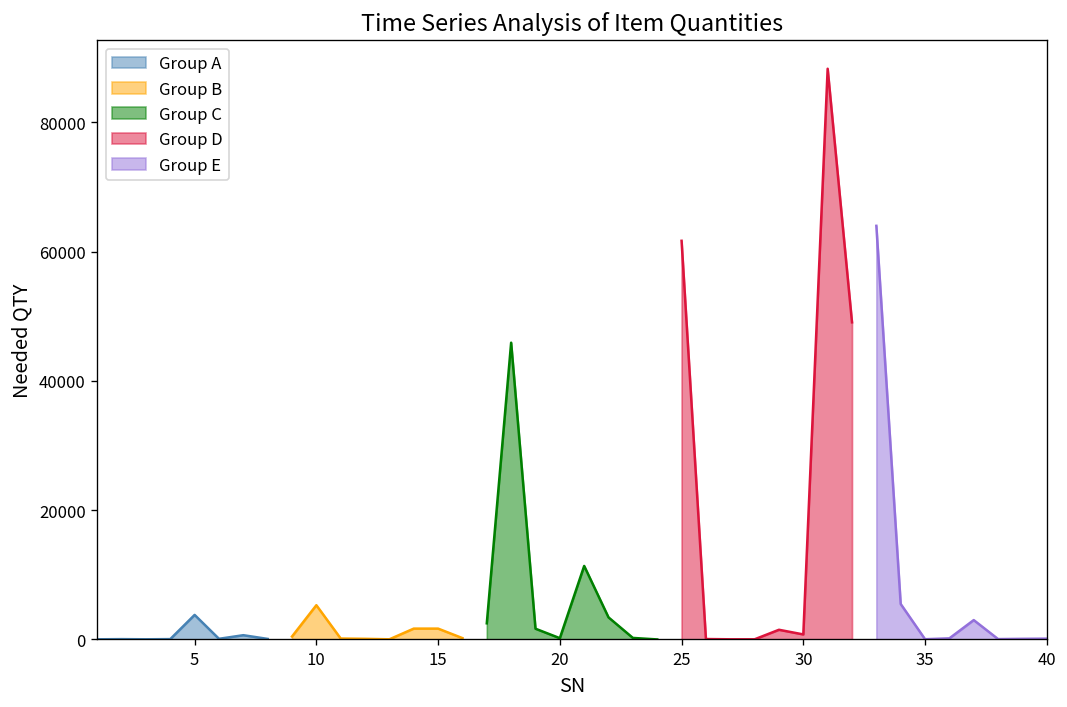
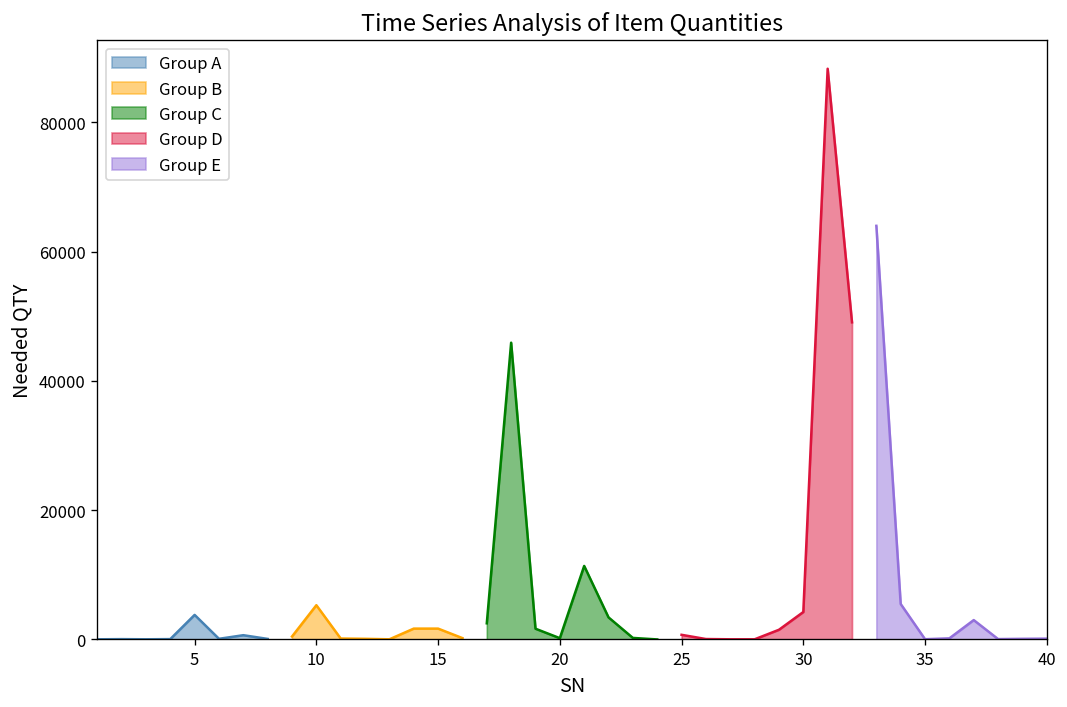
Group D, 25: 62000 -> 1000
Group D, 30: 1000 -> 4000
